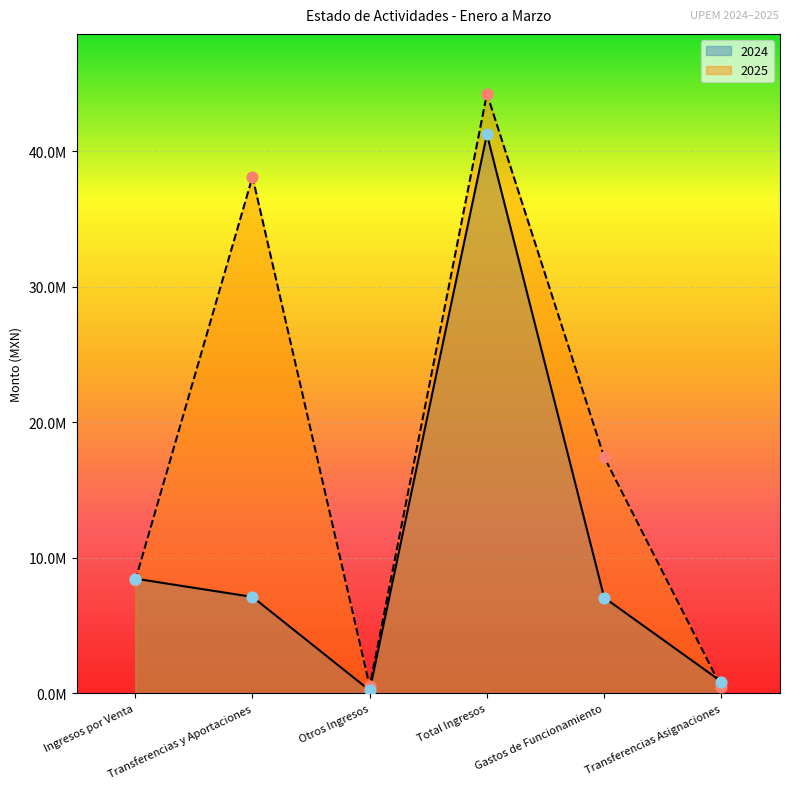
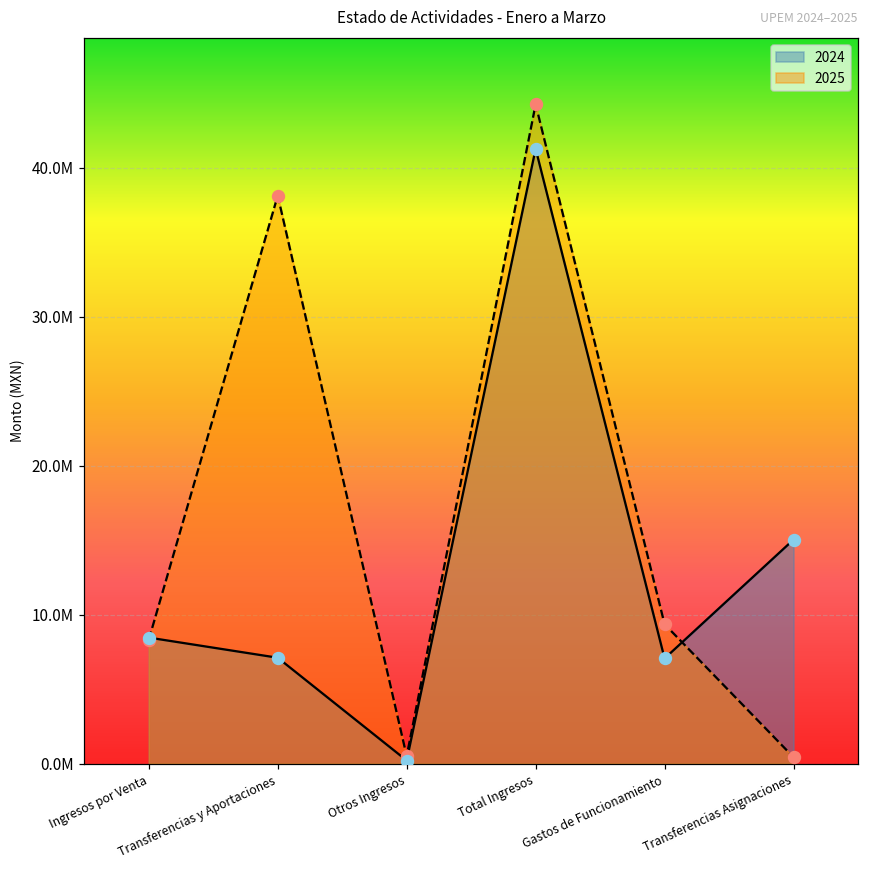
2025, Gastos de Funcionamiento: 17400000 -> 9400000
2024, Transferencias Asignaciones: 900000 -> 15000000
